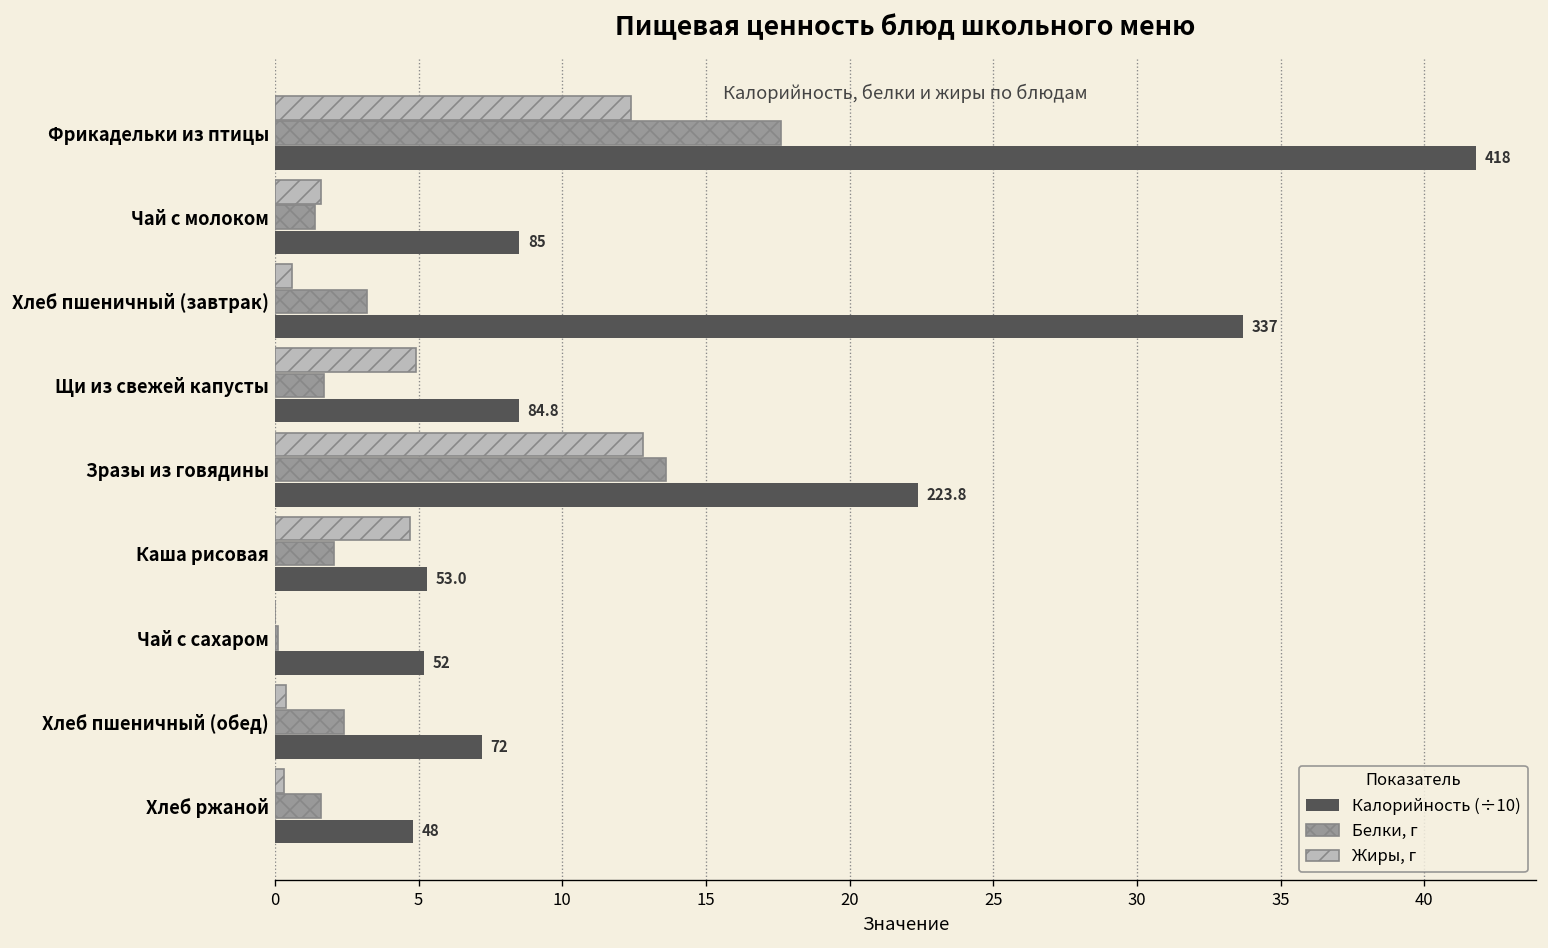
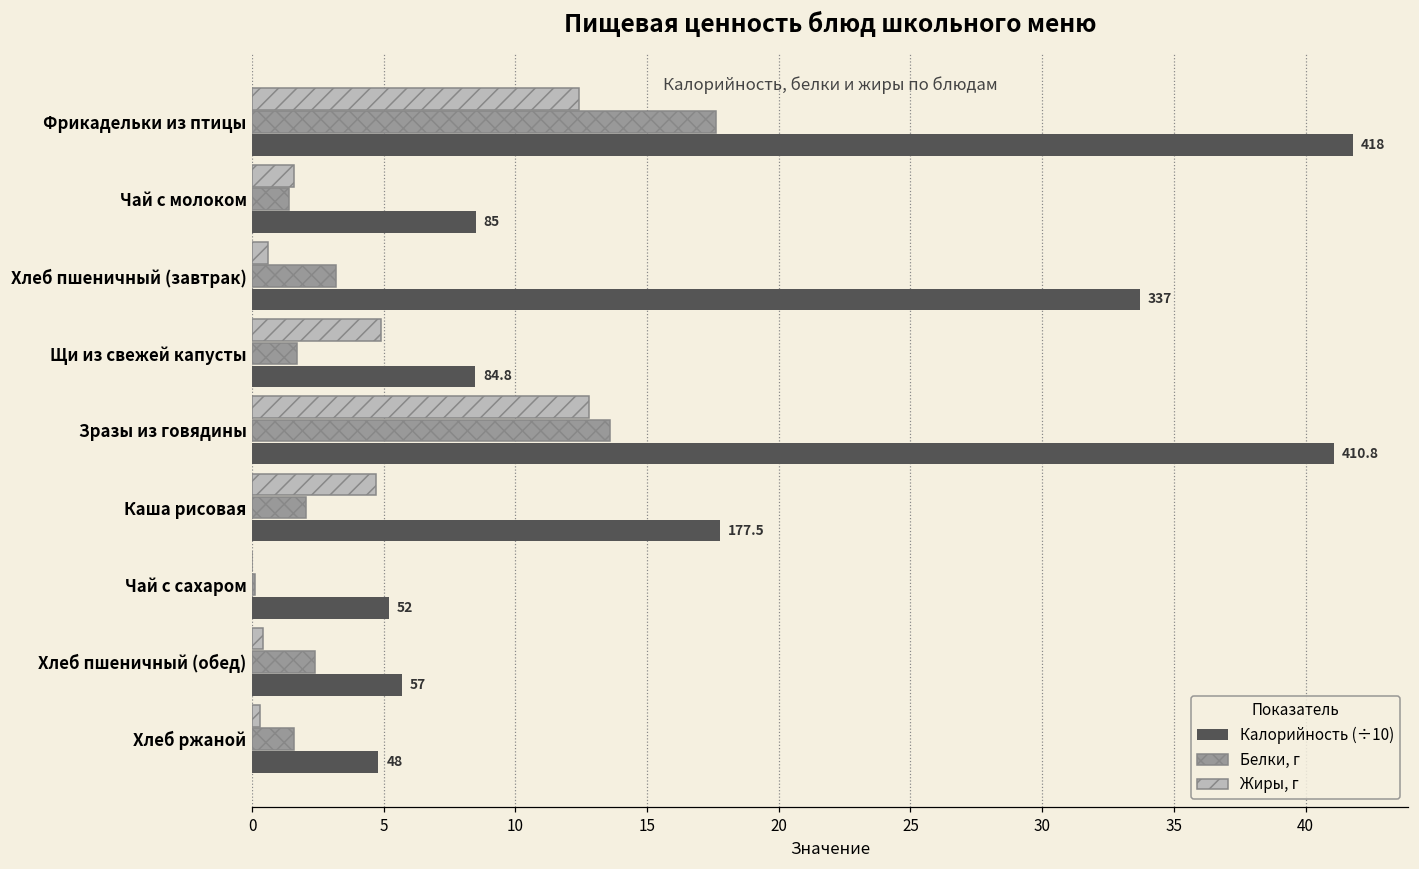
Калорийность (÷10), Зразы из говядины: 223.8 -> 410.8
Калорийность (÷10), Каша рисовая: 53.0 -> 177.5
Калорийность (÷10), Хлеб пшеничный (обед): 72 -> 57
